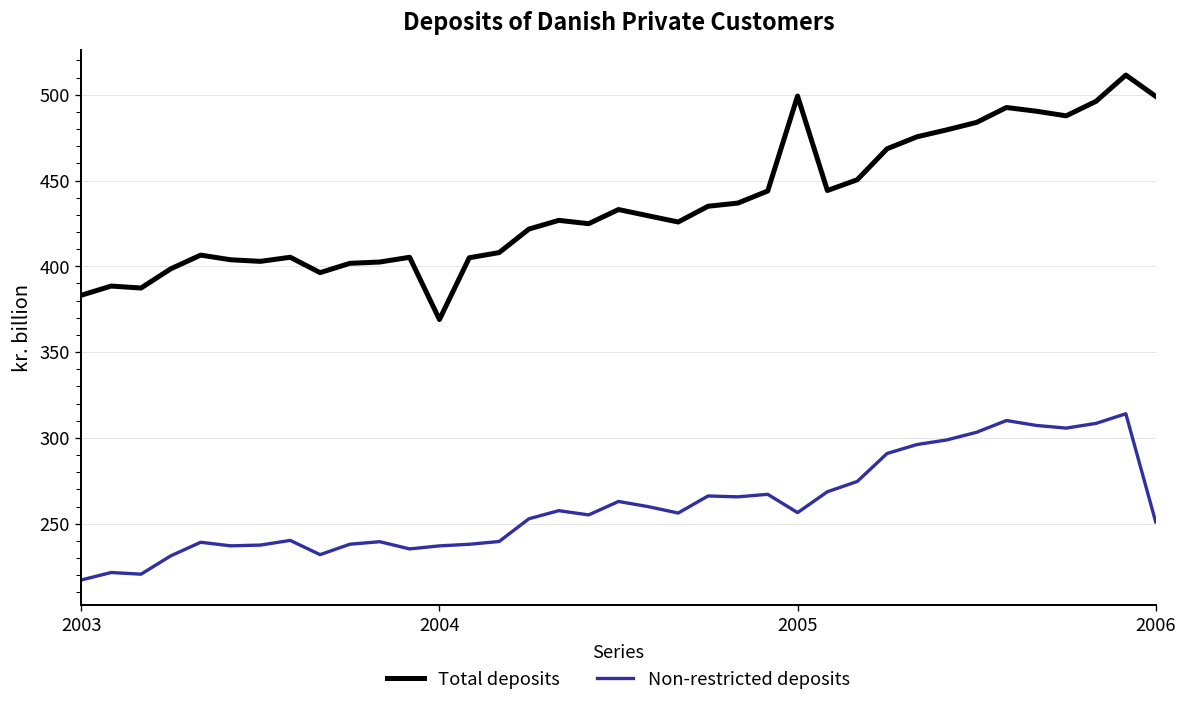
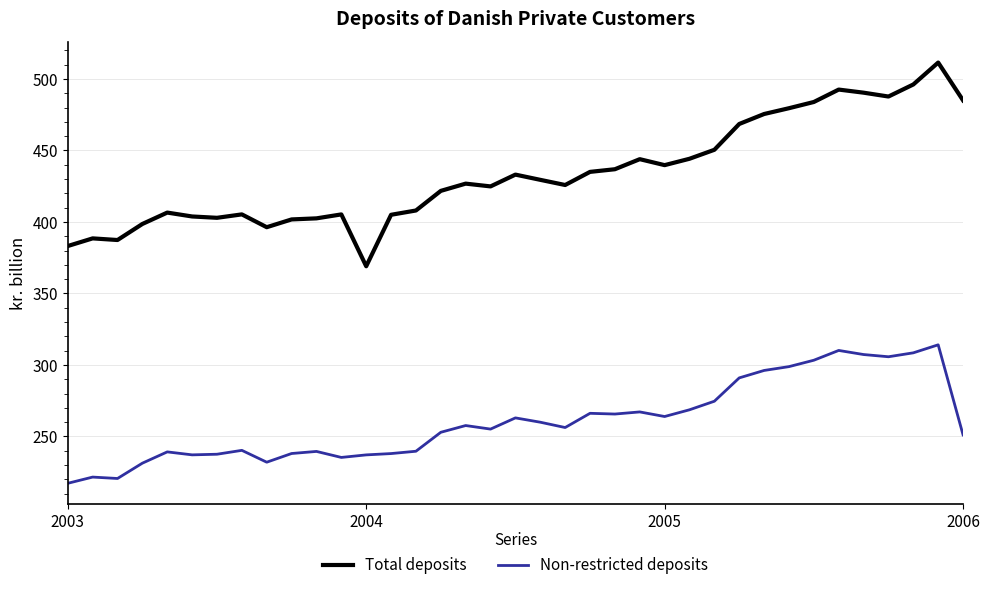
Total deposits, 2005: 499 -> 440
Non-restricted deposits, 2005: 256 -> 264
Total deposits, 2006: 499 -> 485
